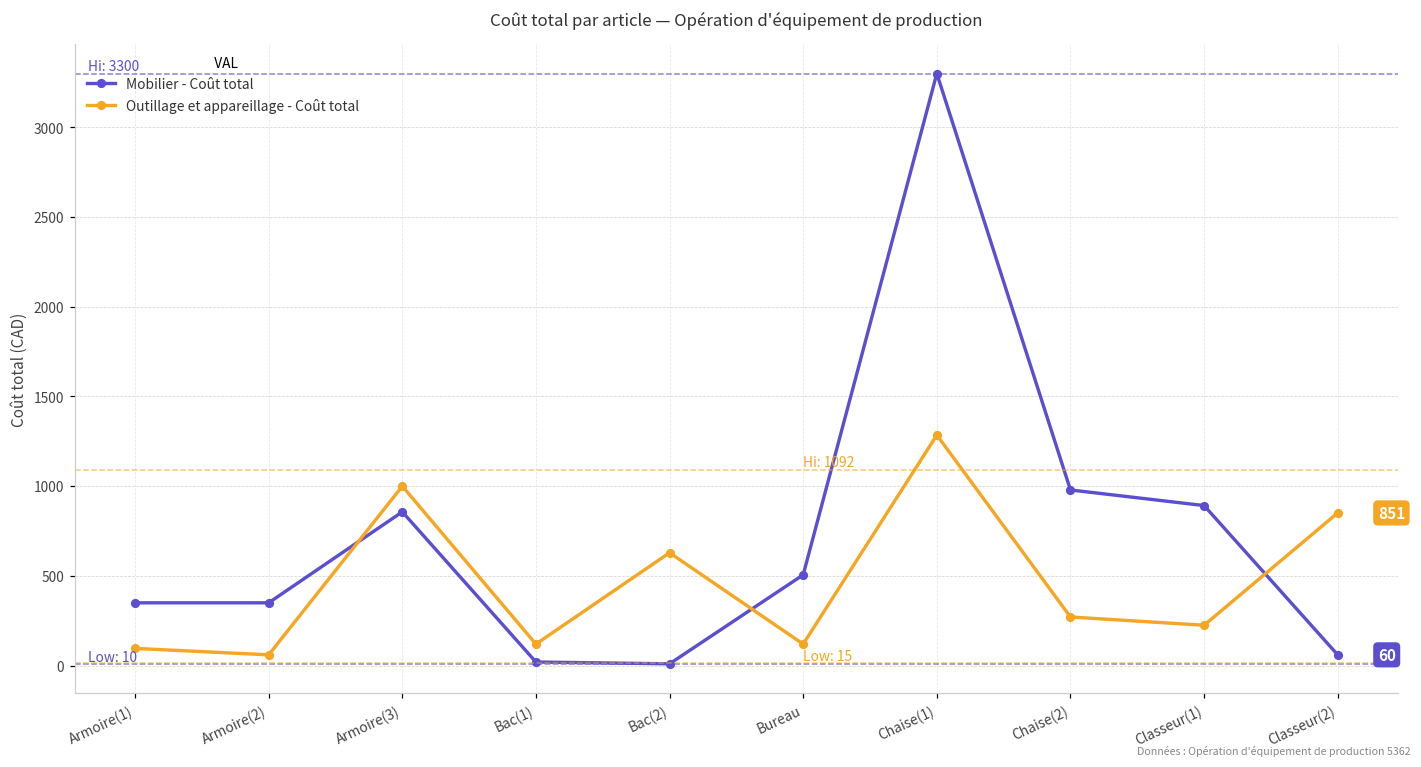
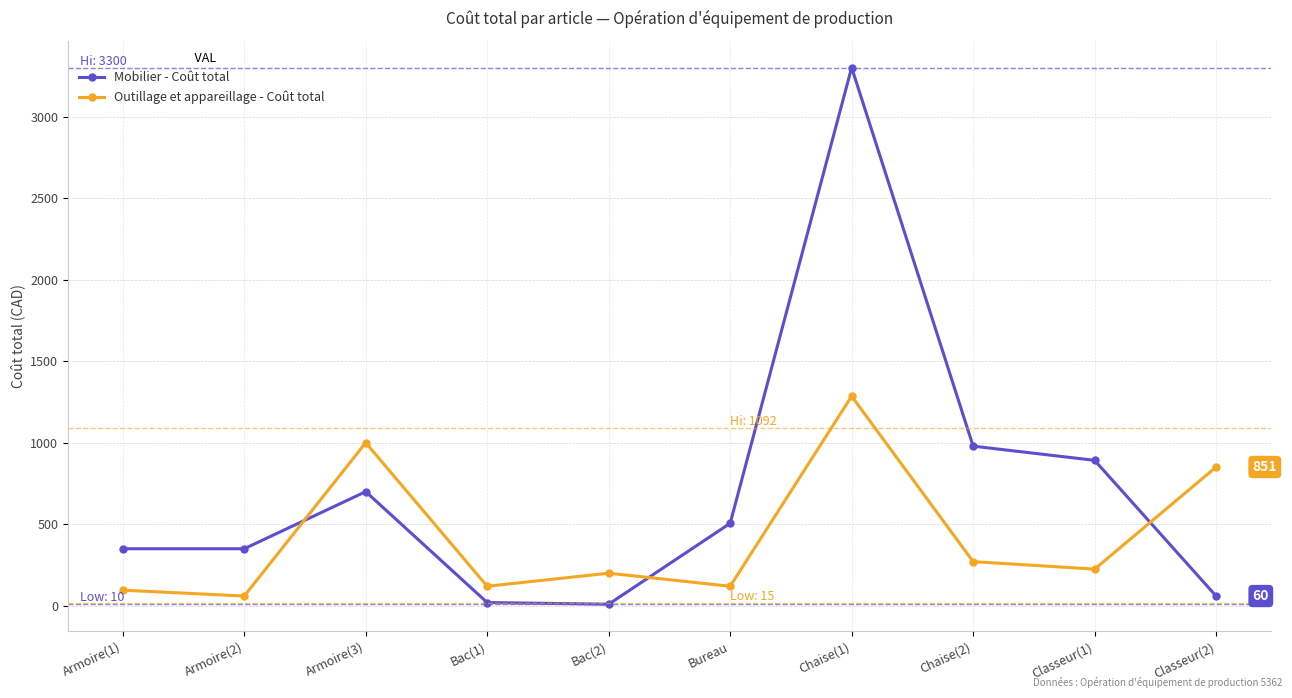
Mobilier - Coût total, Armoire(3): 860 -> 700
Outillage et appareillage - Coût total, Bac(2): 630 -> 200
